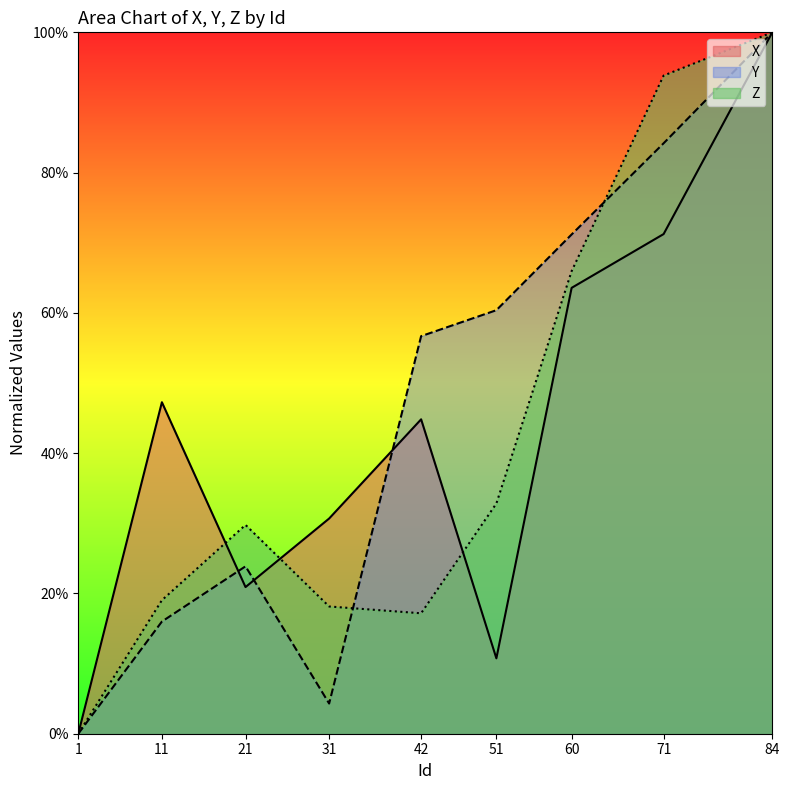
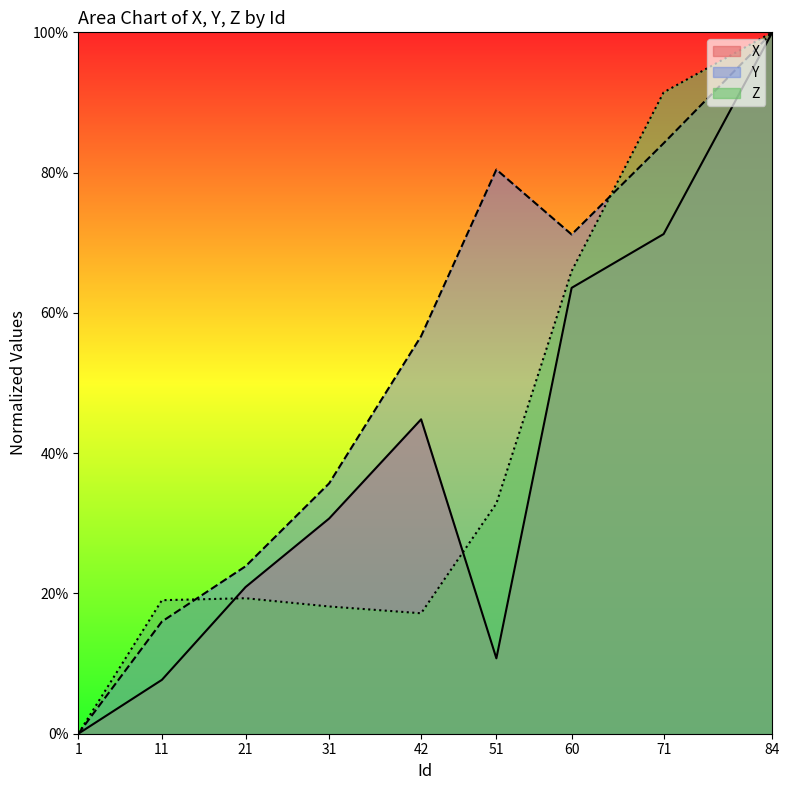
X, 11: 47% -> 8%
Z, 21: 30% -> 19%
Y, 31: 4% -> 36%
Y, 51: 60% -> 80%
Z, 71: 94% -> 91%
